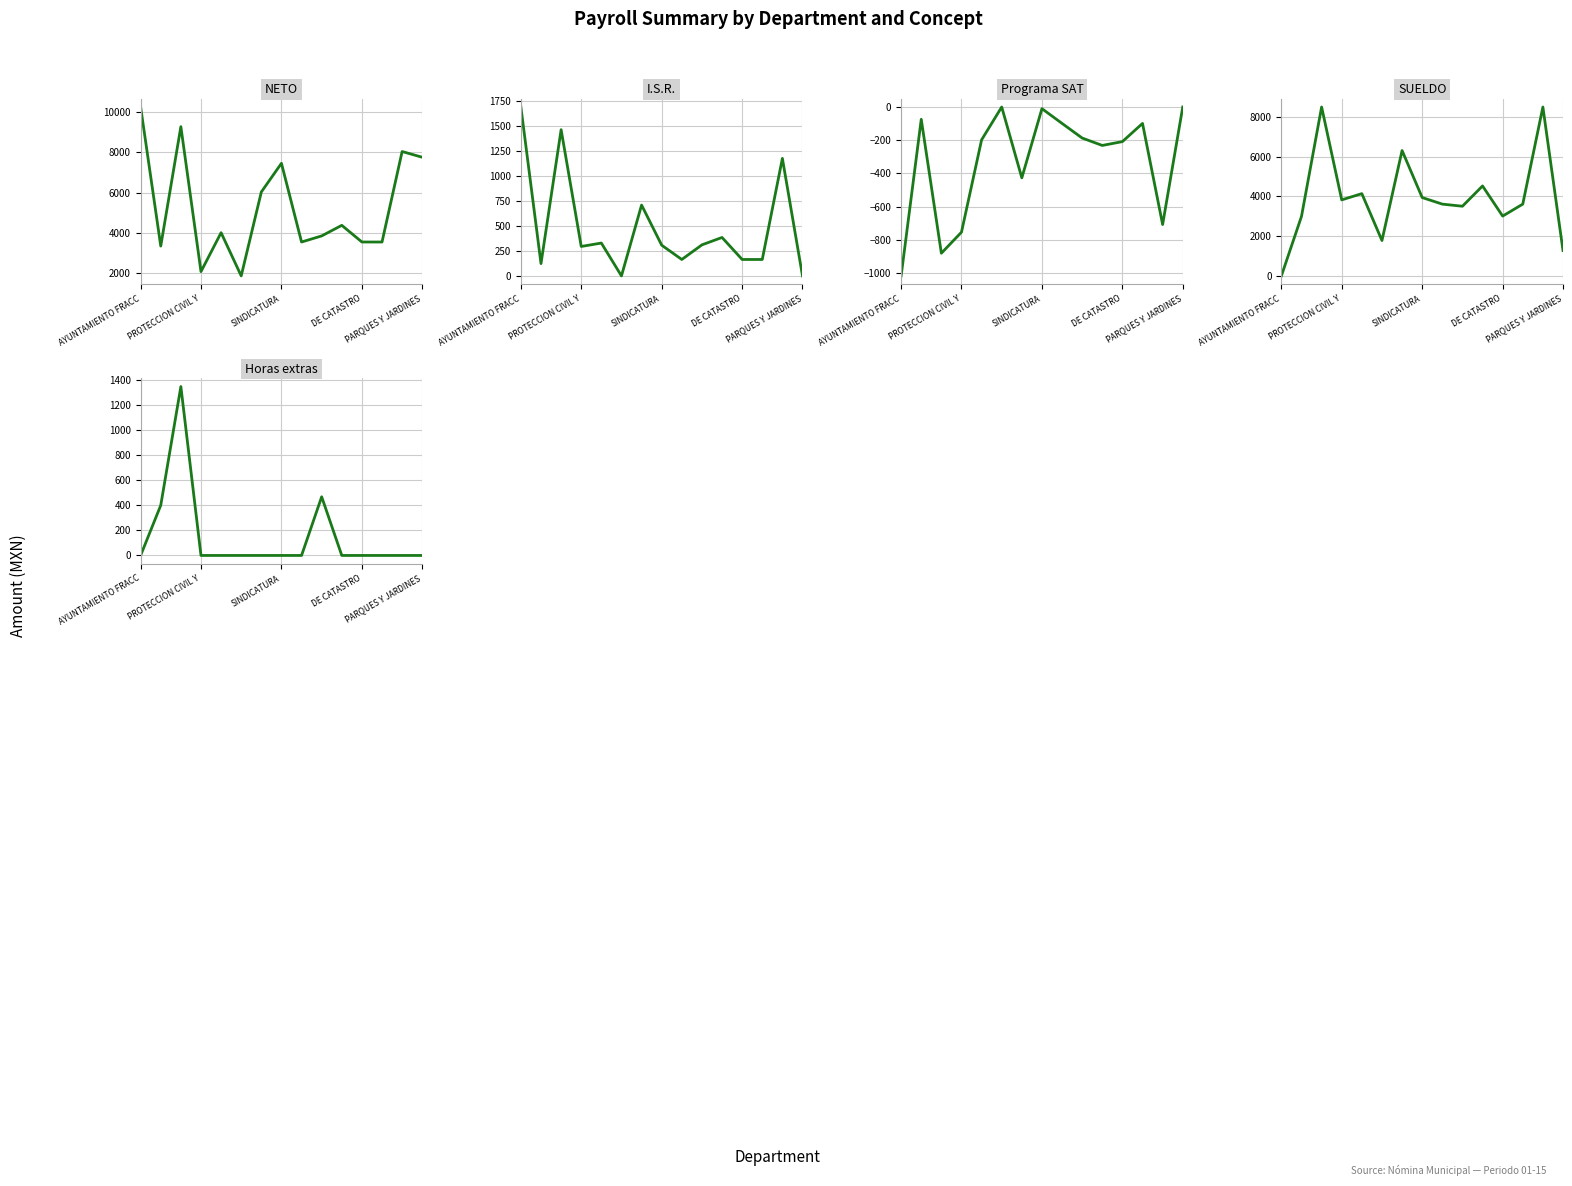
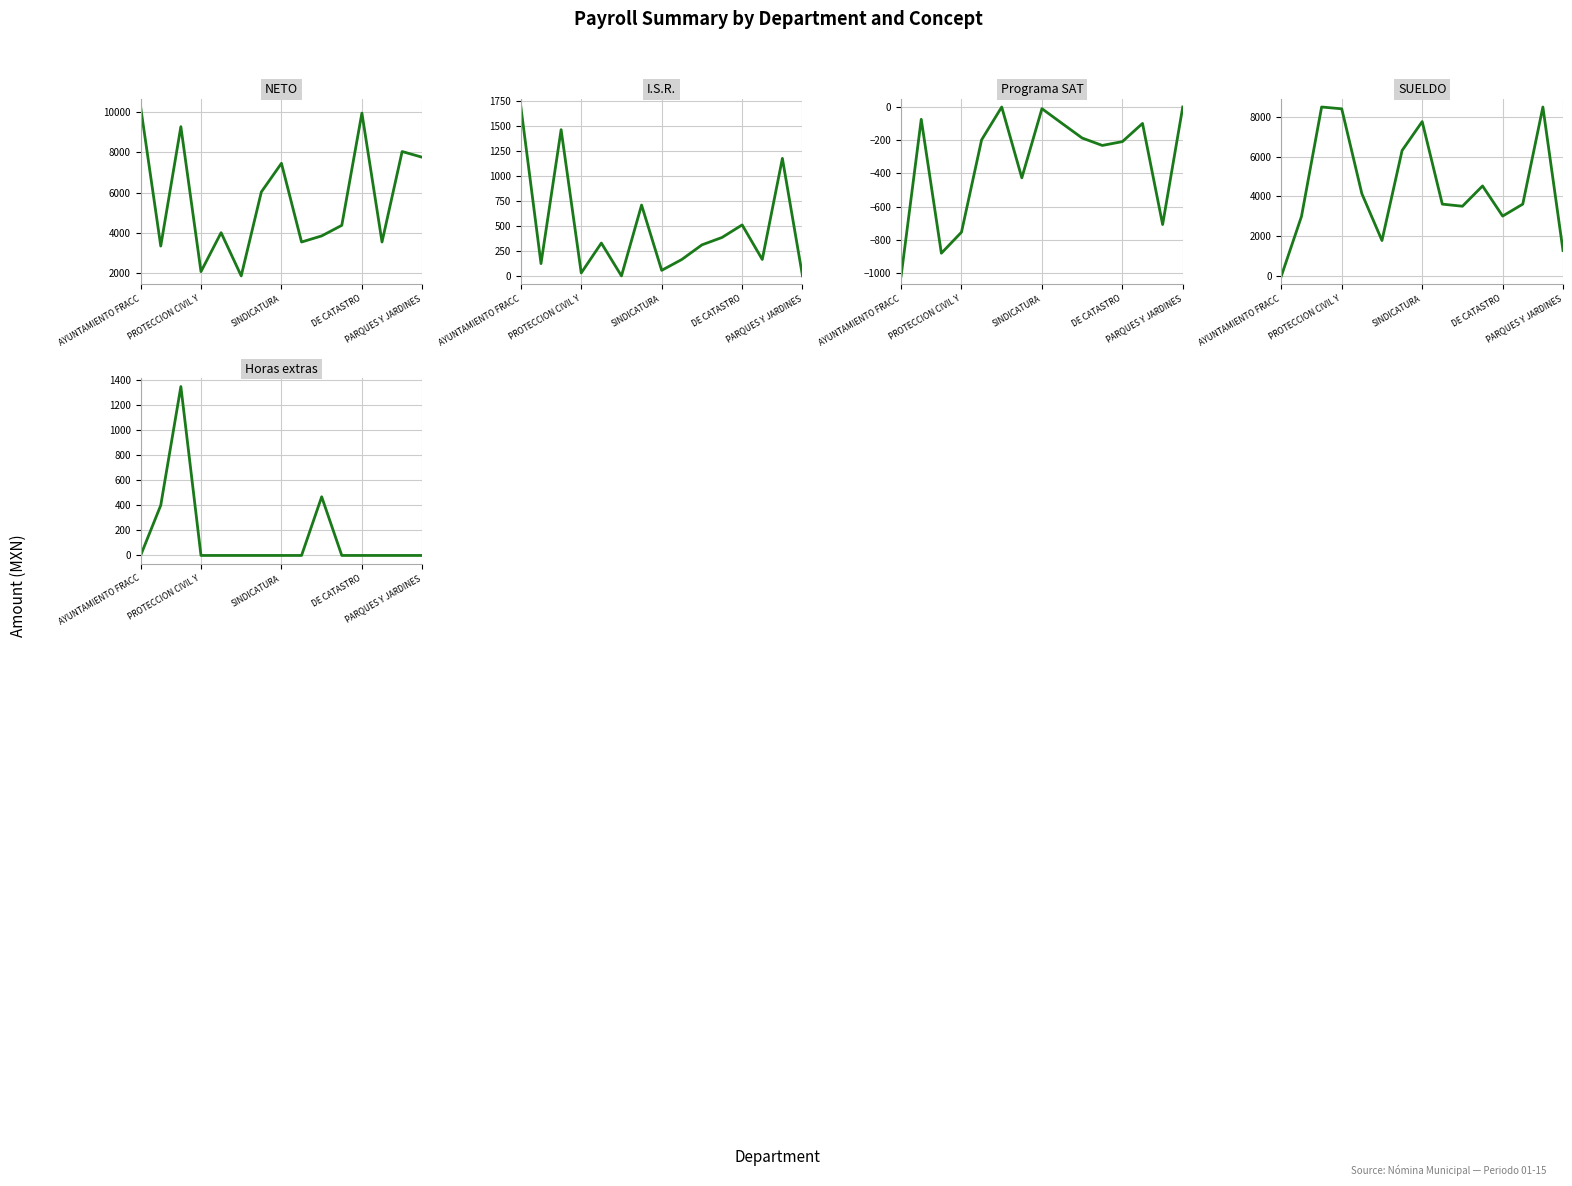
NETO, DE CATASTRO: 3600 -> 9900
I.S.R., PROTECCION CIVIL Y: 300 -> 0
I.S.R., SINDICATURA: 300 -> 100
I.S.R., DE CATASTRO: 200 -> 500
SUELDO, PROTECCION CIVIL Y: 3800 -> 8400
SUELDO, SINDICATURA: 3900 -> 7800
